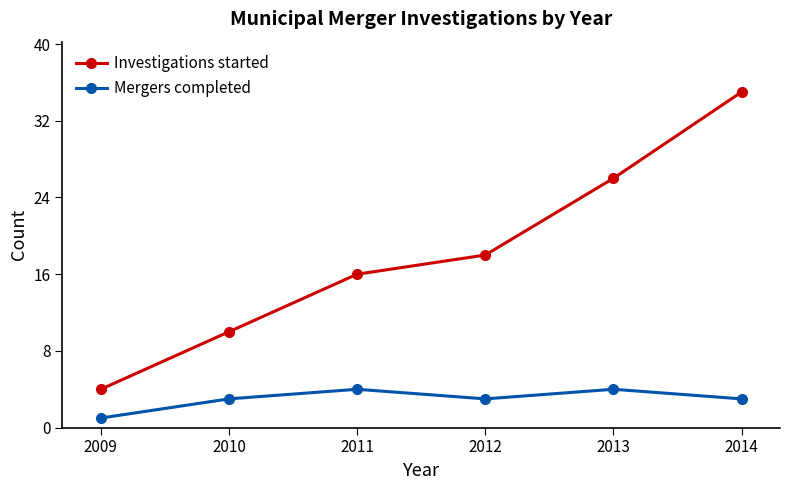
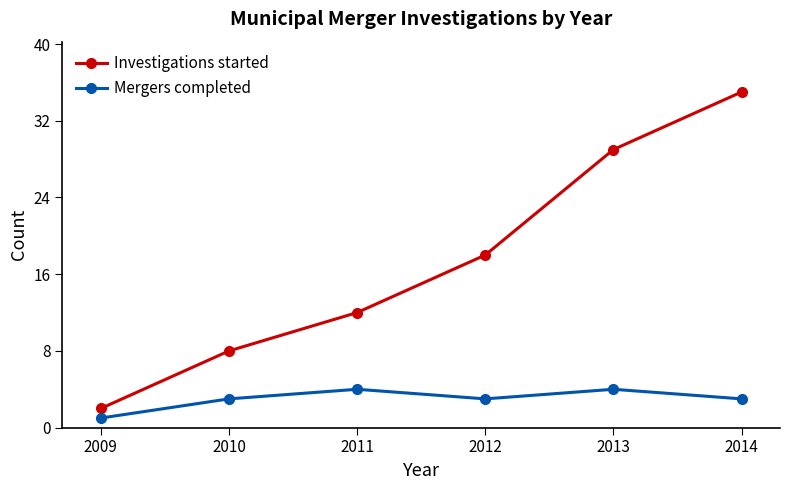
Investigations started, 2009: 4 -> 2
Investigations started, 2010: 10 -> 8
Investigations started, 2011: 16 -> 12
Investigations started, 2013: 26 -> 29
